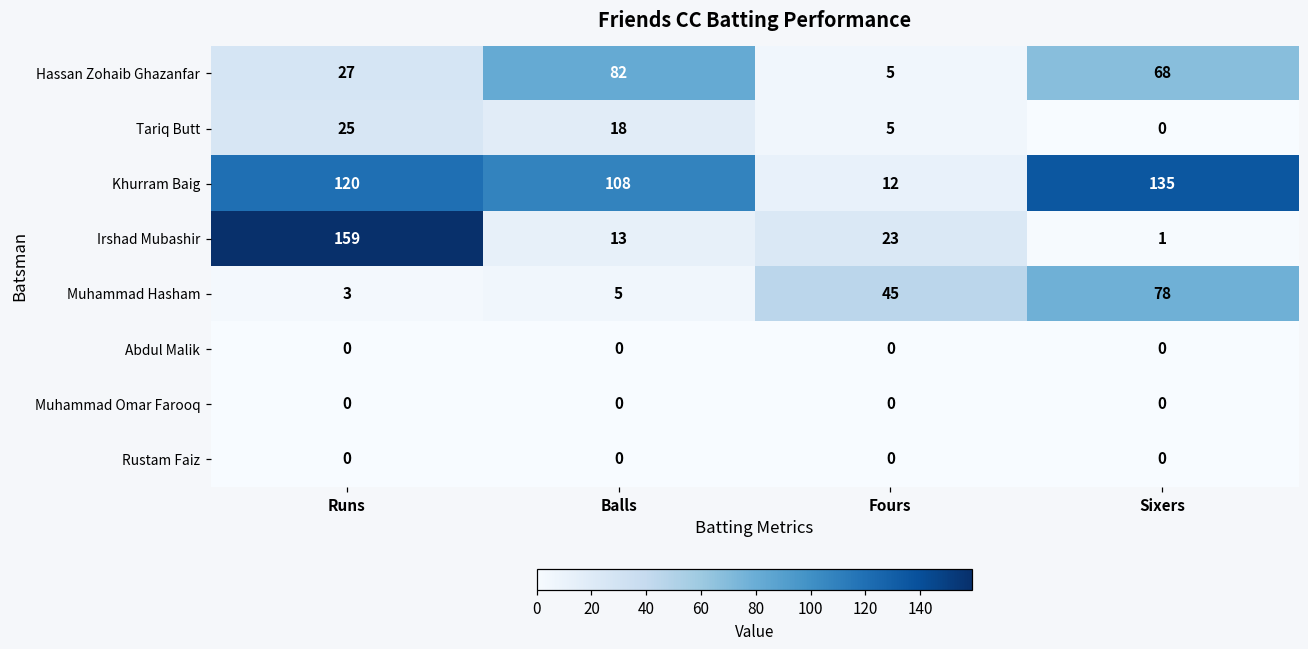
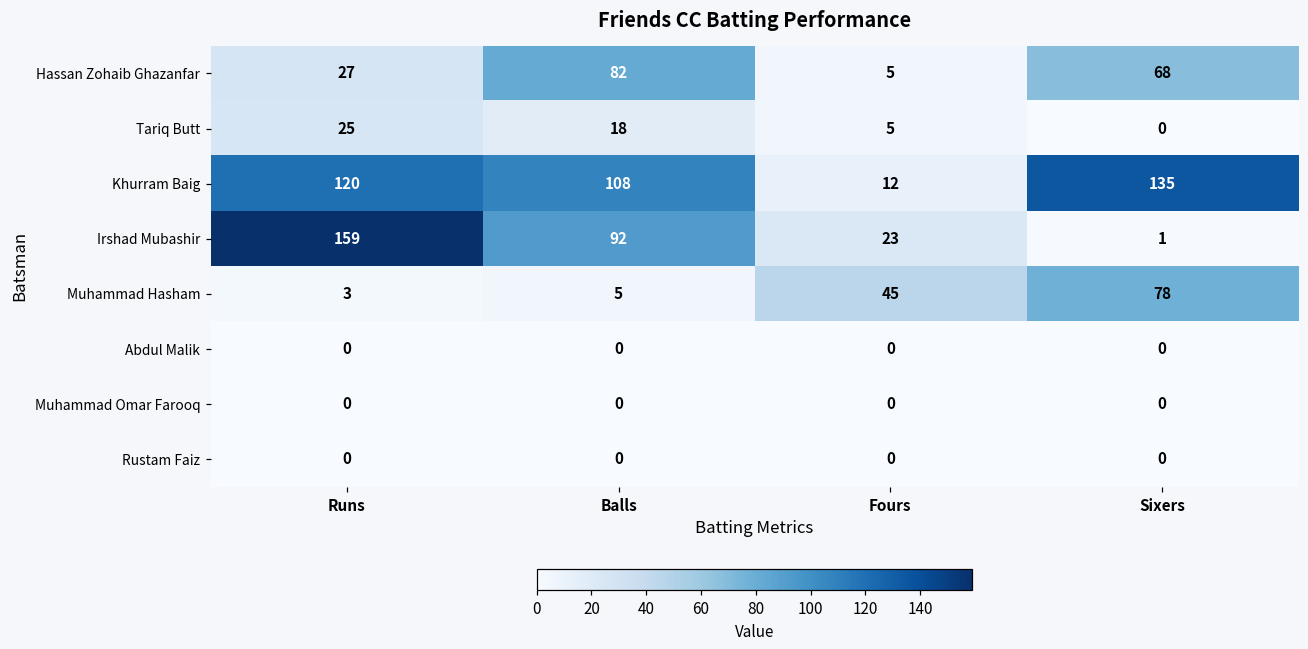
Irshad Mubashir, Balls: 13 -> 92
